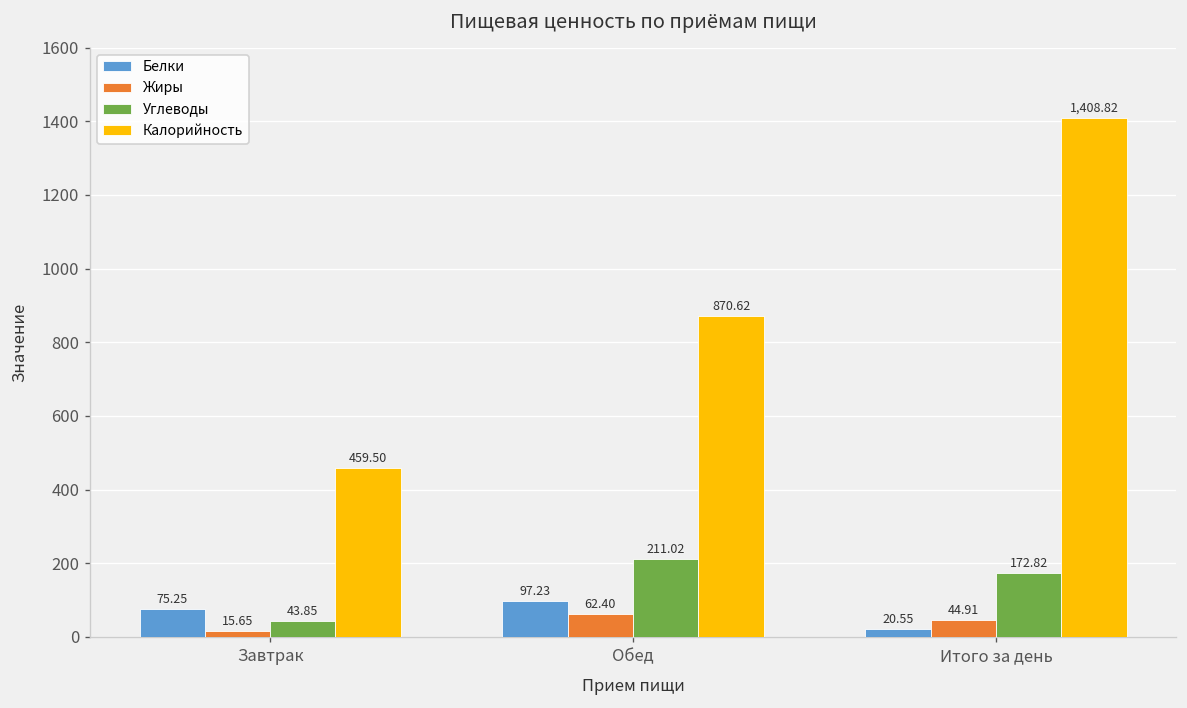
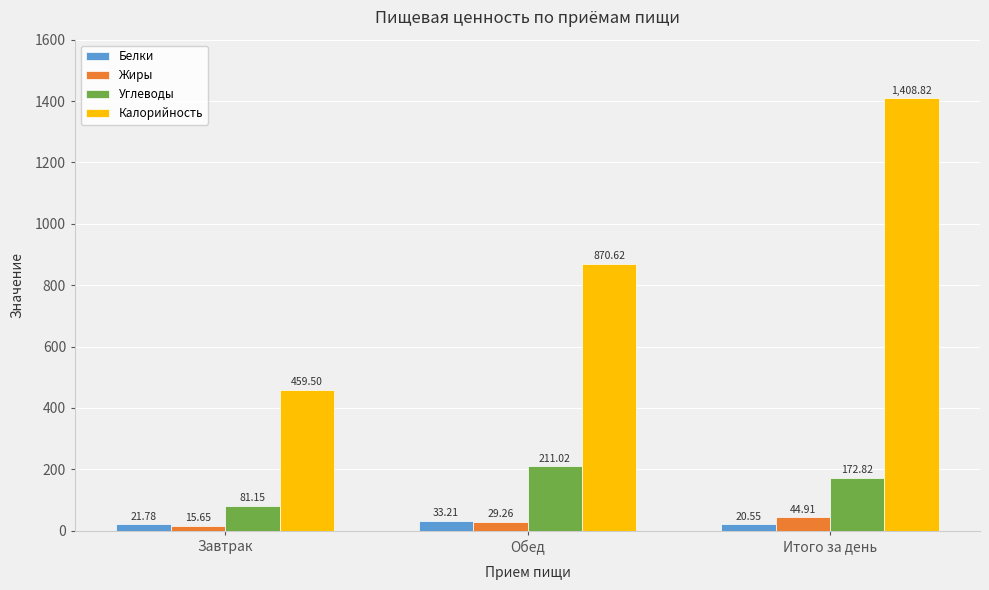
Белки, Завтрак: 75.25 -> 21.78
Углеводы, Завтрак: 43.85 -> 81.15
Белки, Обед: 97.23 -> 33.21
Жиры, Обед: 62.40 -> 29.26
